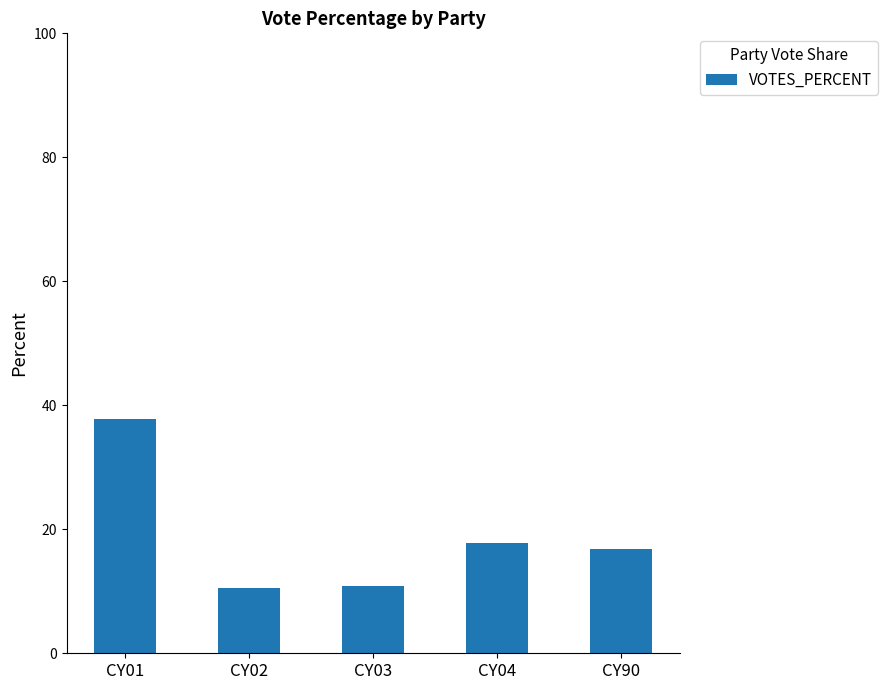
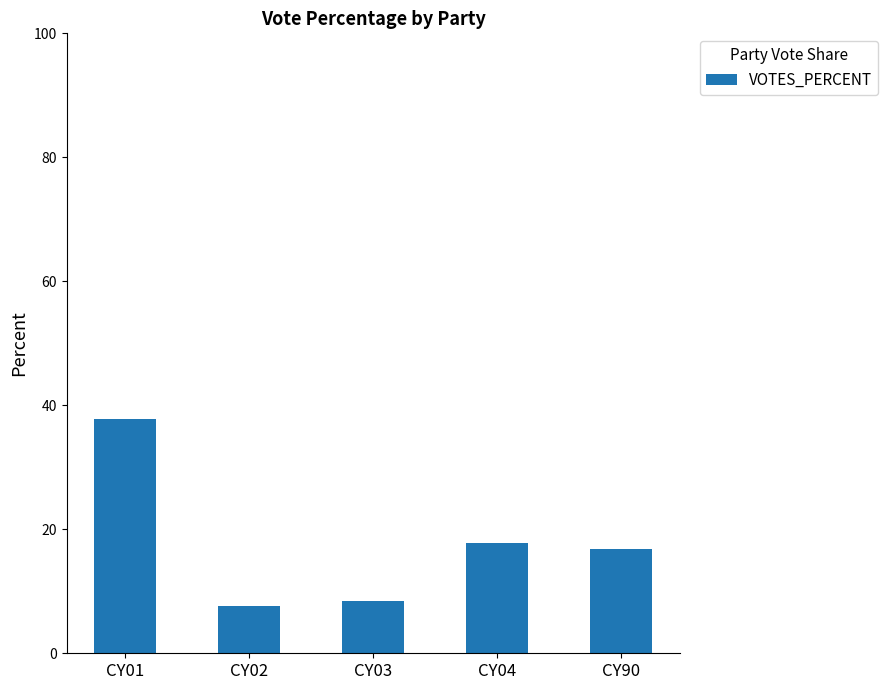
CY02: 10 -> 8
CY03: 11 -> 8
